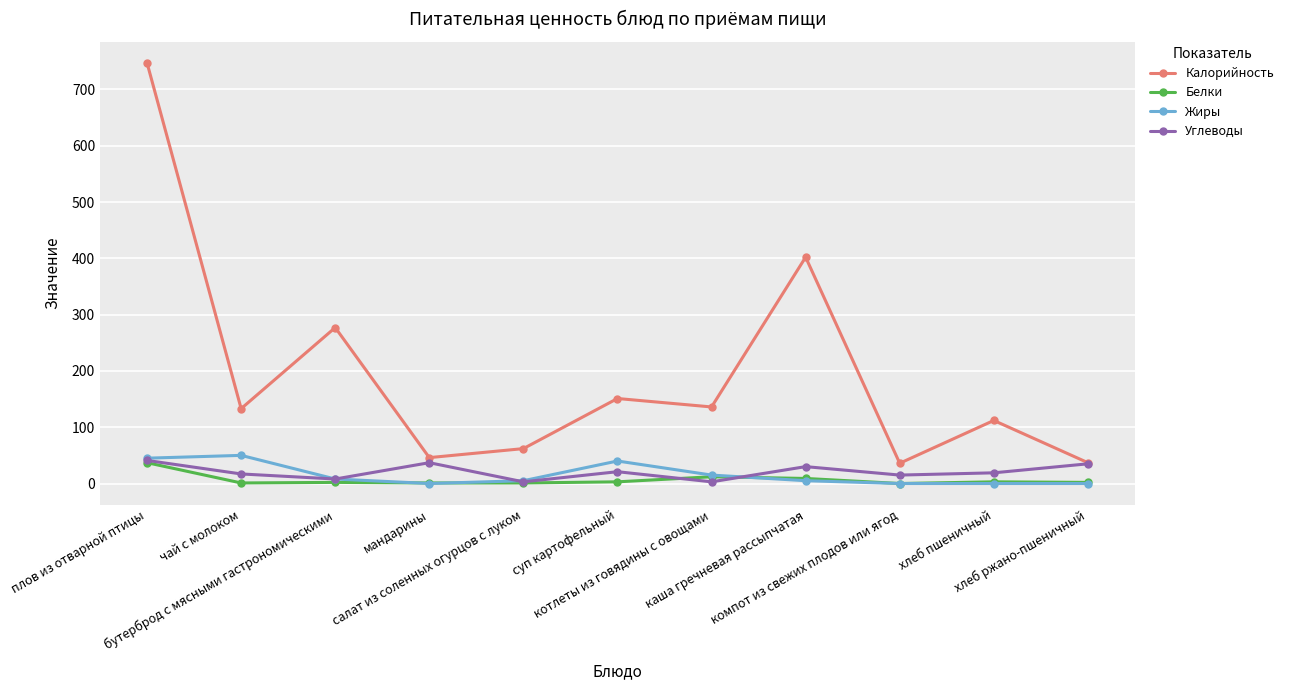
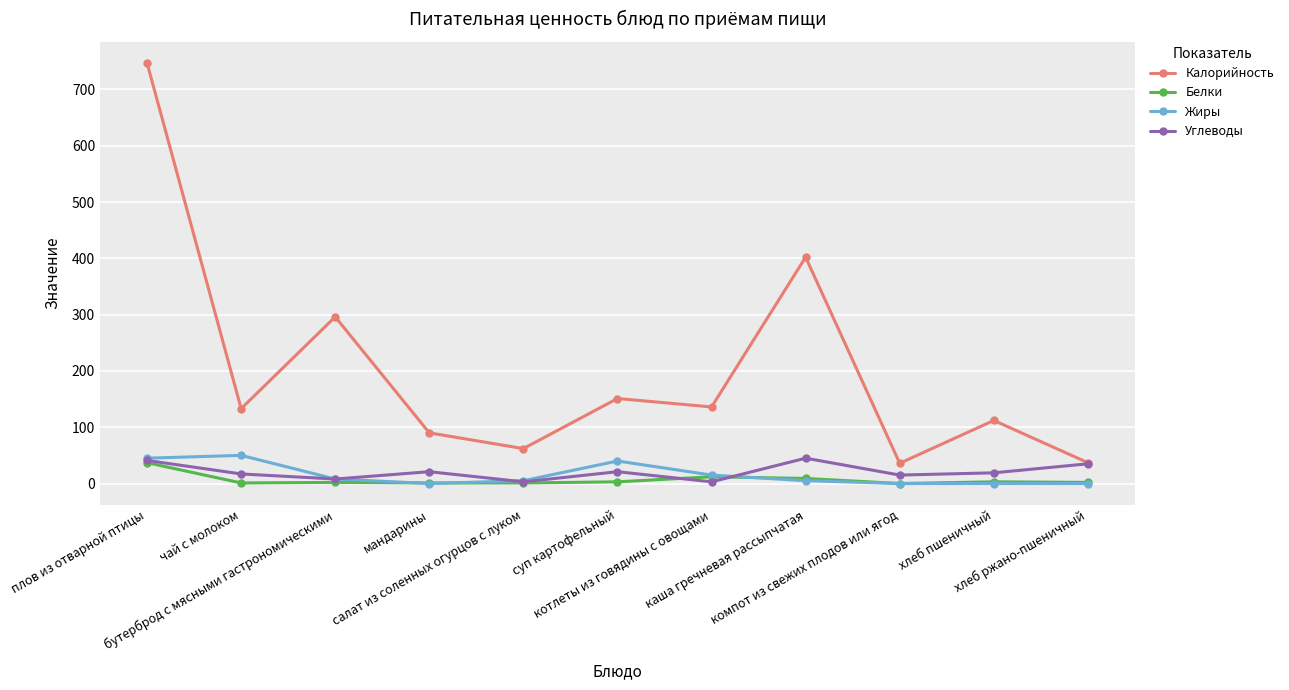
Калорийность, бутерброд с мясными гастрономическими: 280 -> 300
Калорийность, мандарины: 50 -> 90
Углеводы, мандарины: 40 -> 20
Углеводы, каша гречневая рассыпчатая: 30 -> 50
